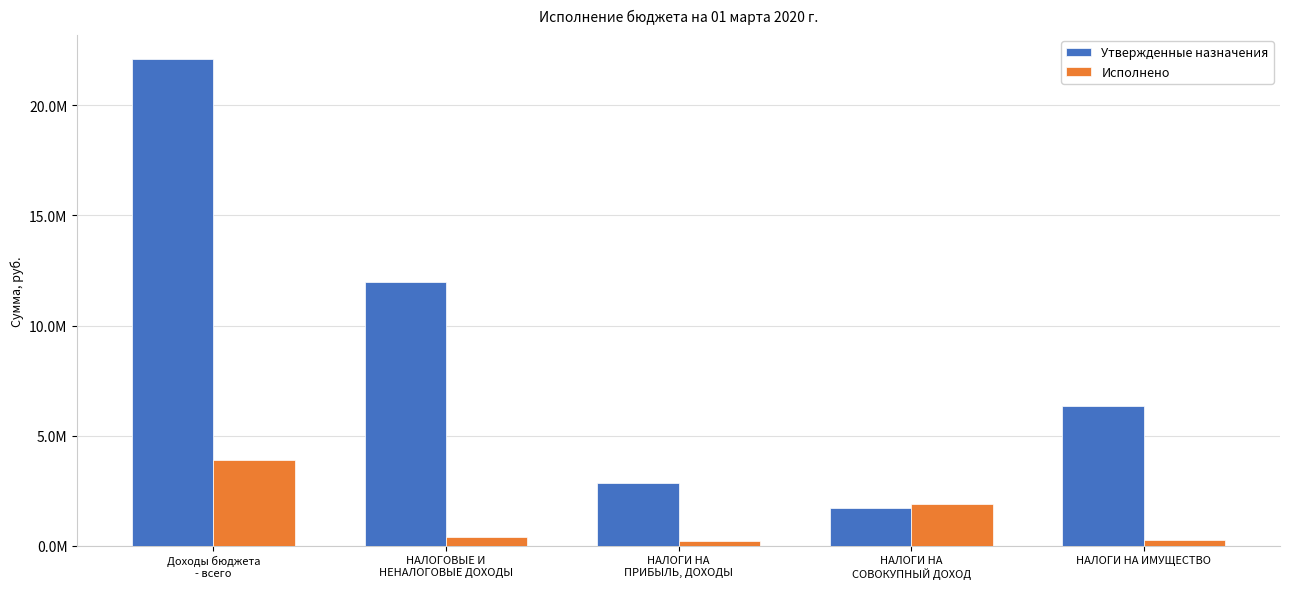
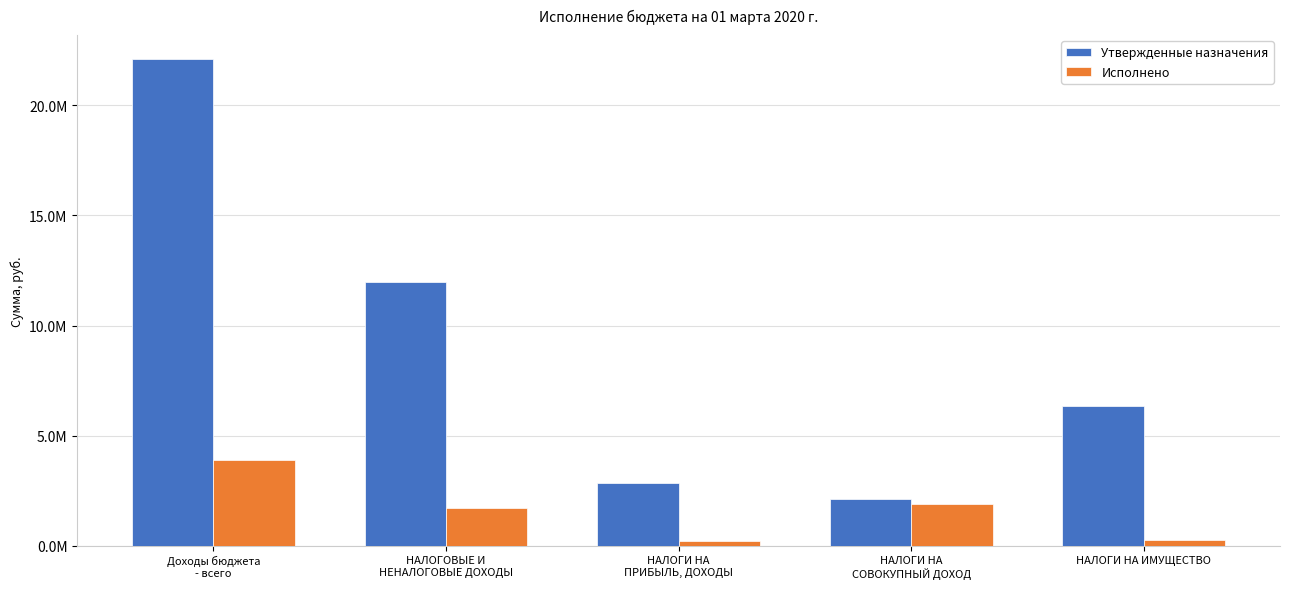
Исполнено, НАЛОГОВЫЕ И НЕНАЛОГОВЫЕ ДОХОДЫ: 400000 -> 1700000
Утвержденные назначения, НАЛОГИ НА СОВОКУПНЫЙ ДОХОД: 1700000 -> 2100000
